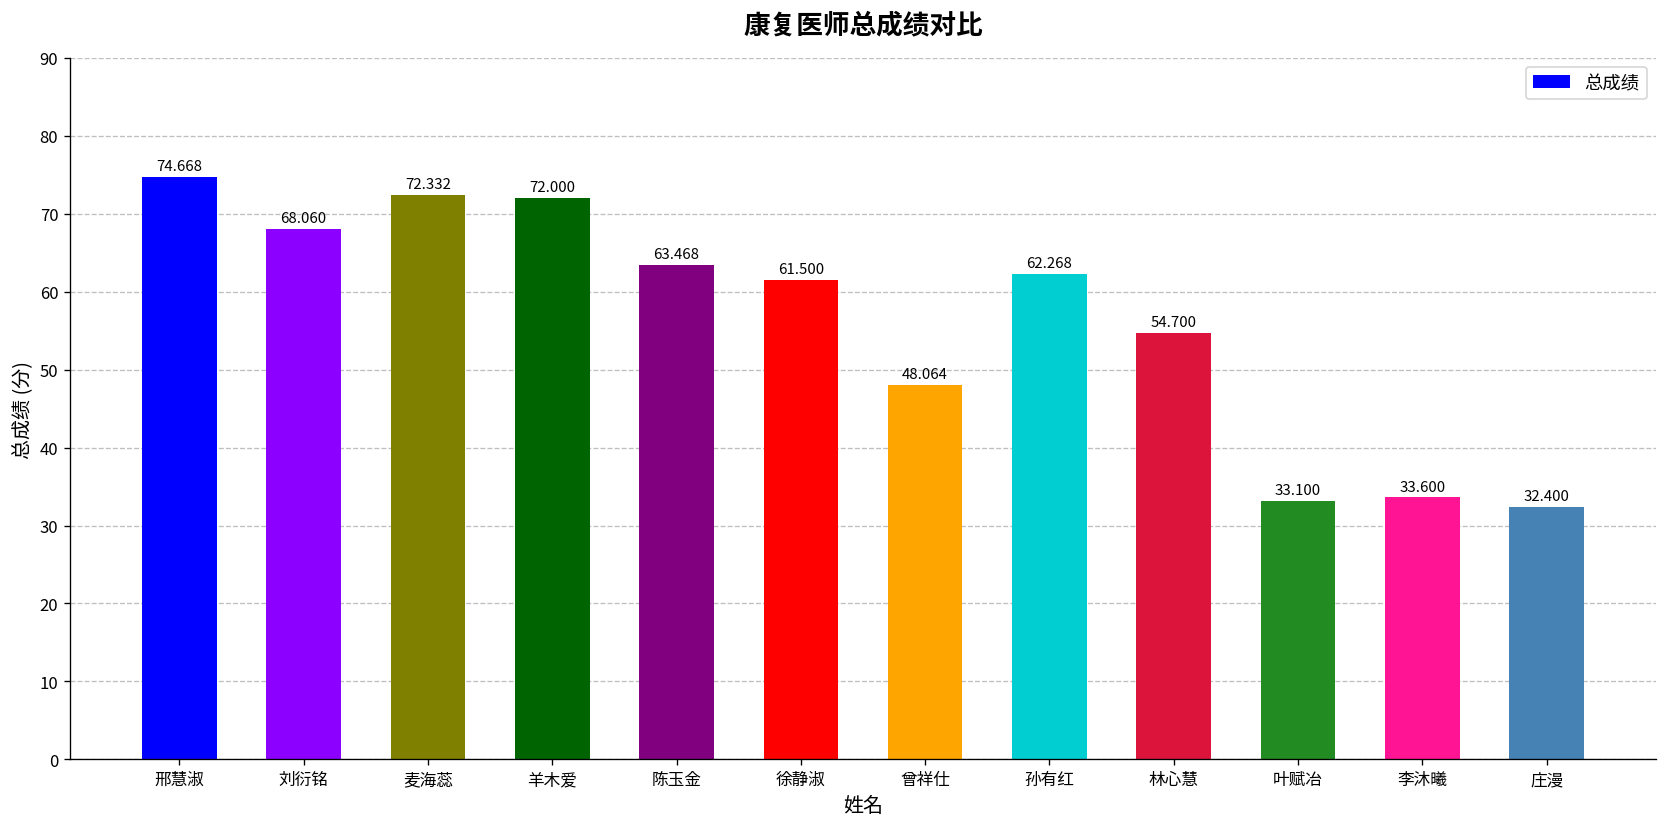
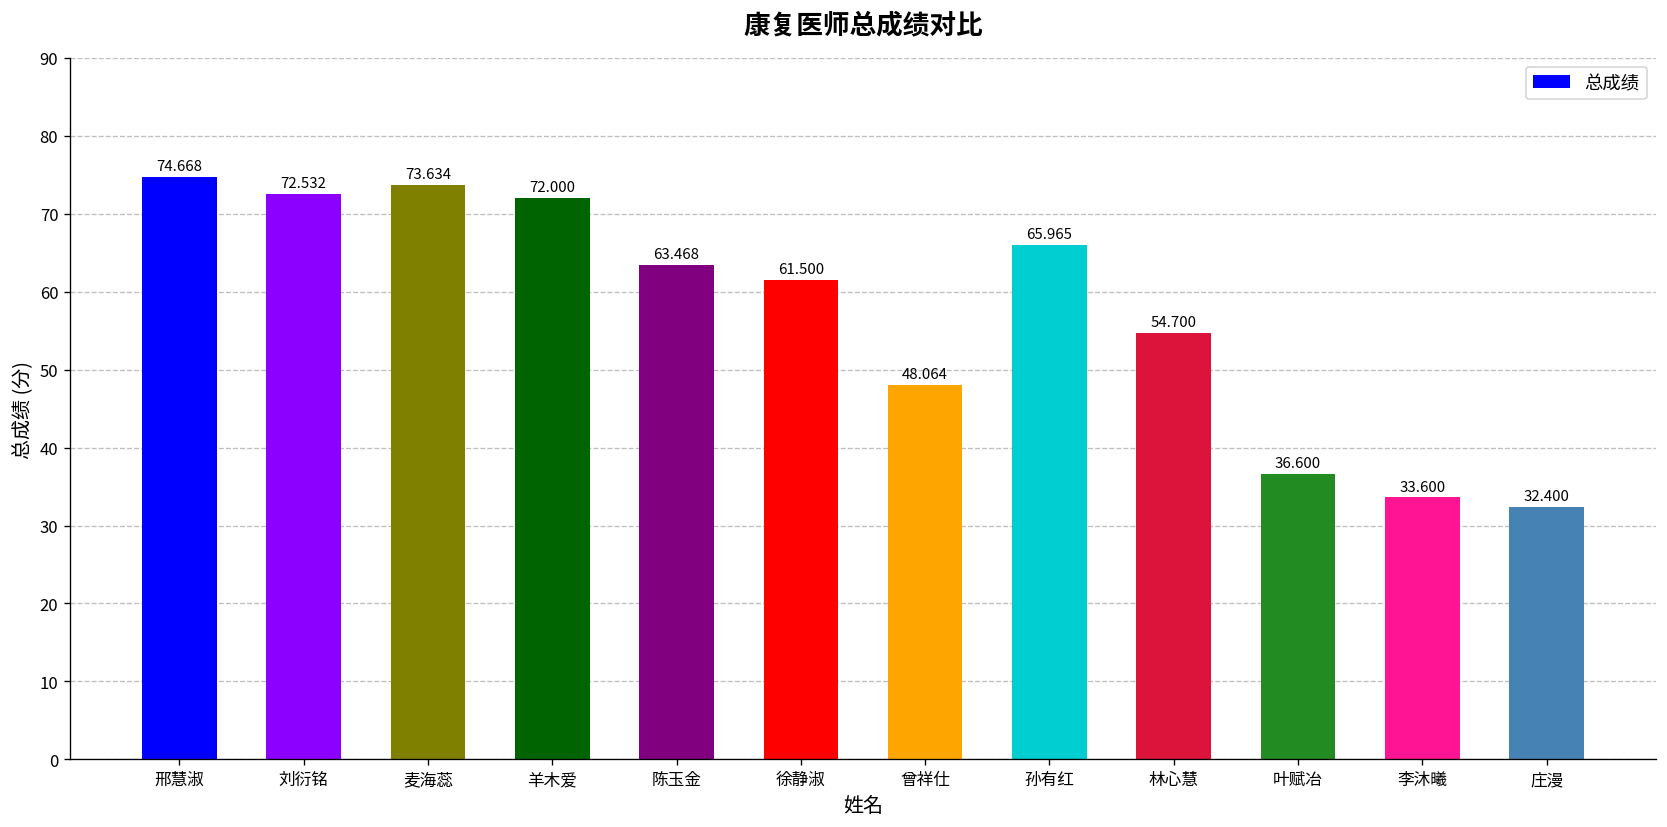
刘衍铭: 68.060 -> 72.532
麦海蕊: 72.332 -> 73.634
孙有红: 62.268 -> 65.965
叶赋冶: 33.100 -> 36.600
